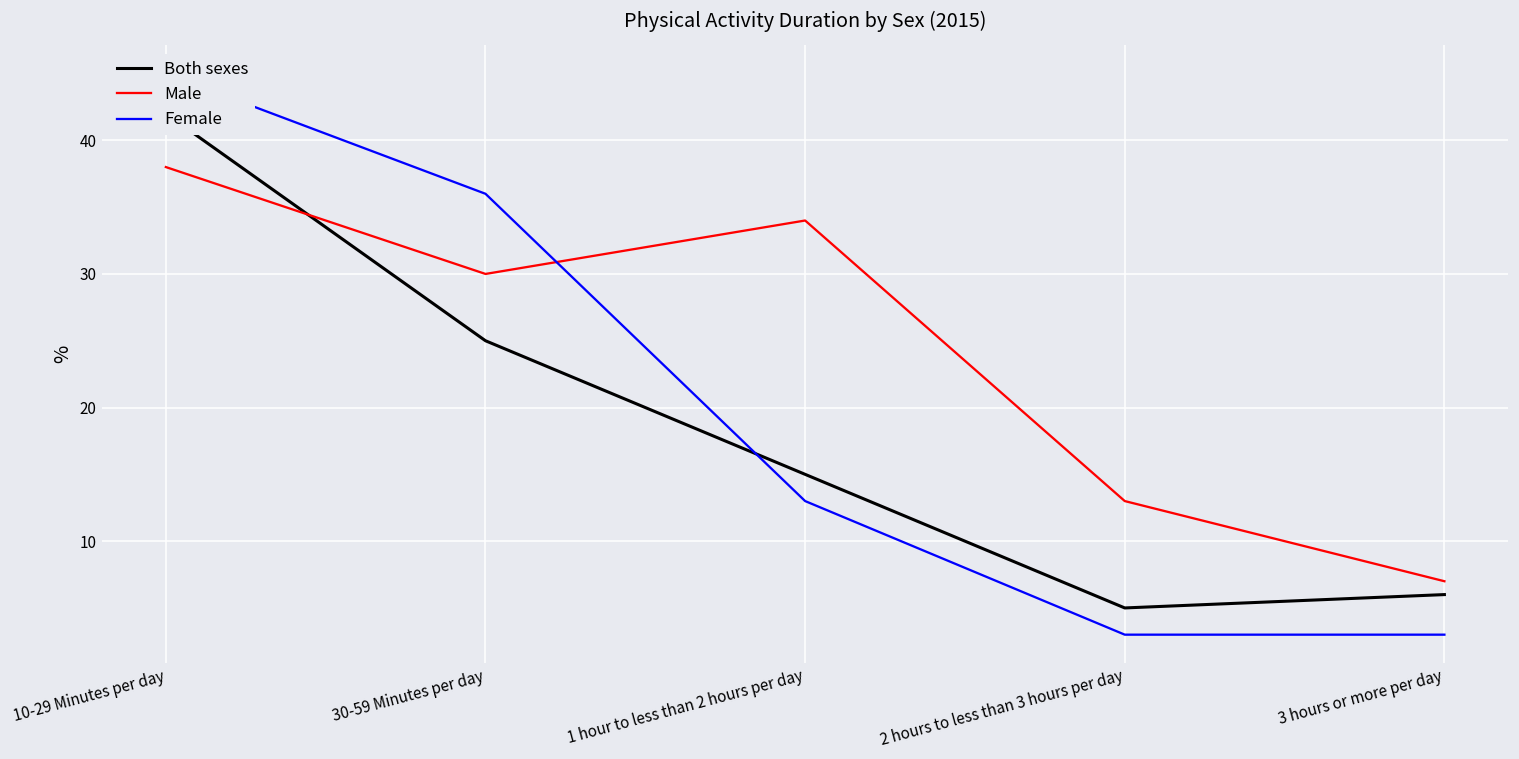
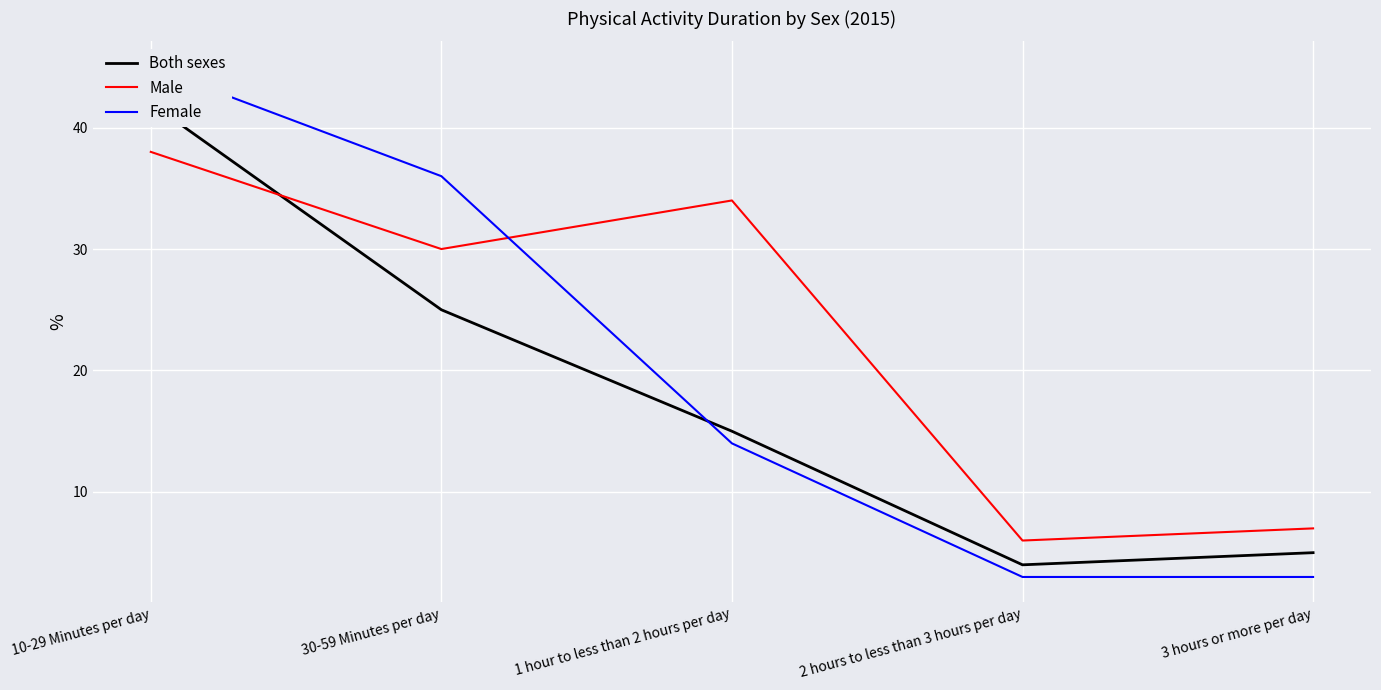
Female, 1 hour to less than 2 hours per day: 13 -> 14
Both sexes, 2 hours to less than 3 hours per day: 5 -> 4
Male, 2 hours to less than 3 hours per day: 13 -> 6
Both sexes, 3 hours or more per day: 6 -> 5
